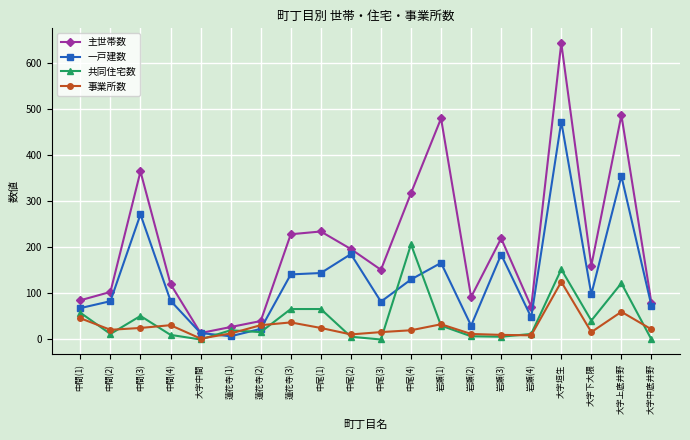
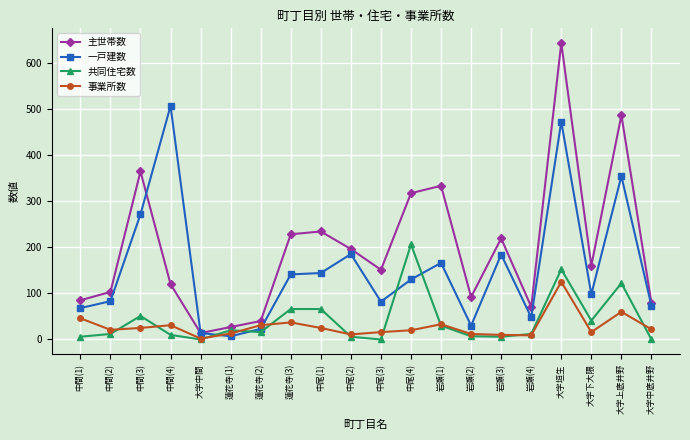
共同住宅数, 中間(1): 60 -> 10
一戸建数, 中間(4): 80 -> 510
主世帯数, 岩瀬(1): 480 -> 330
